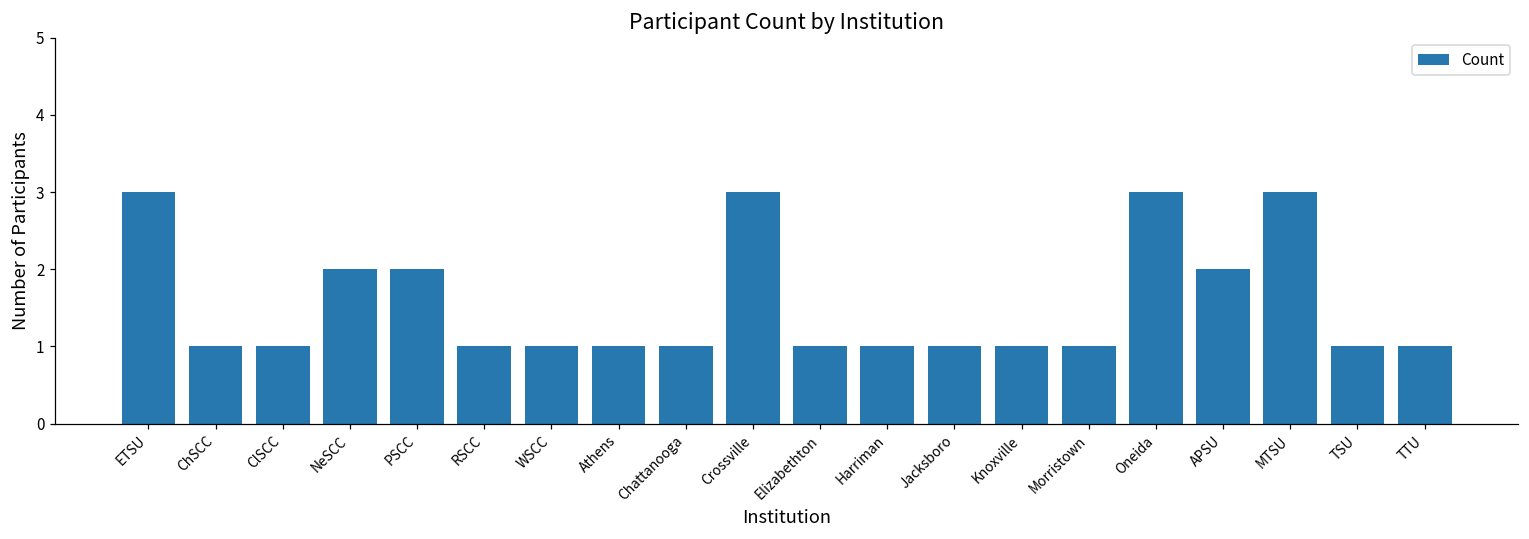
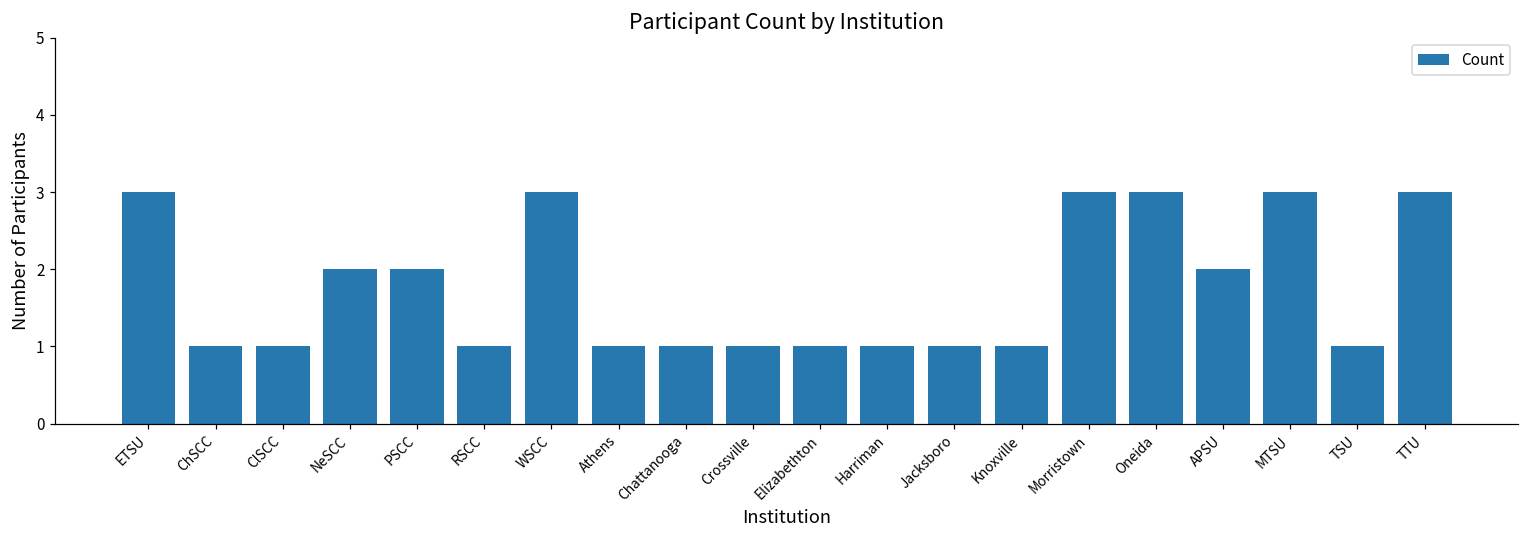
WSCC: 1 -> 3
Crossville: 3 -> 1
Morristown: 1 -> 3
TTU: 1 -> 3
